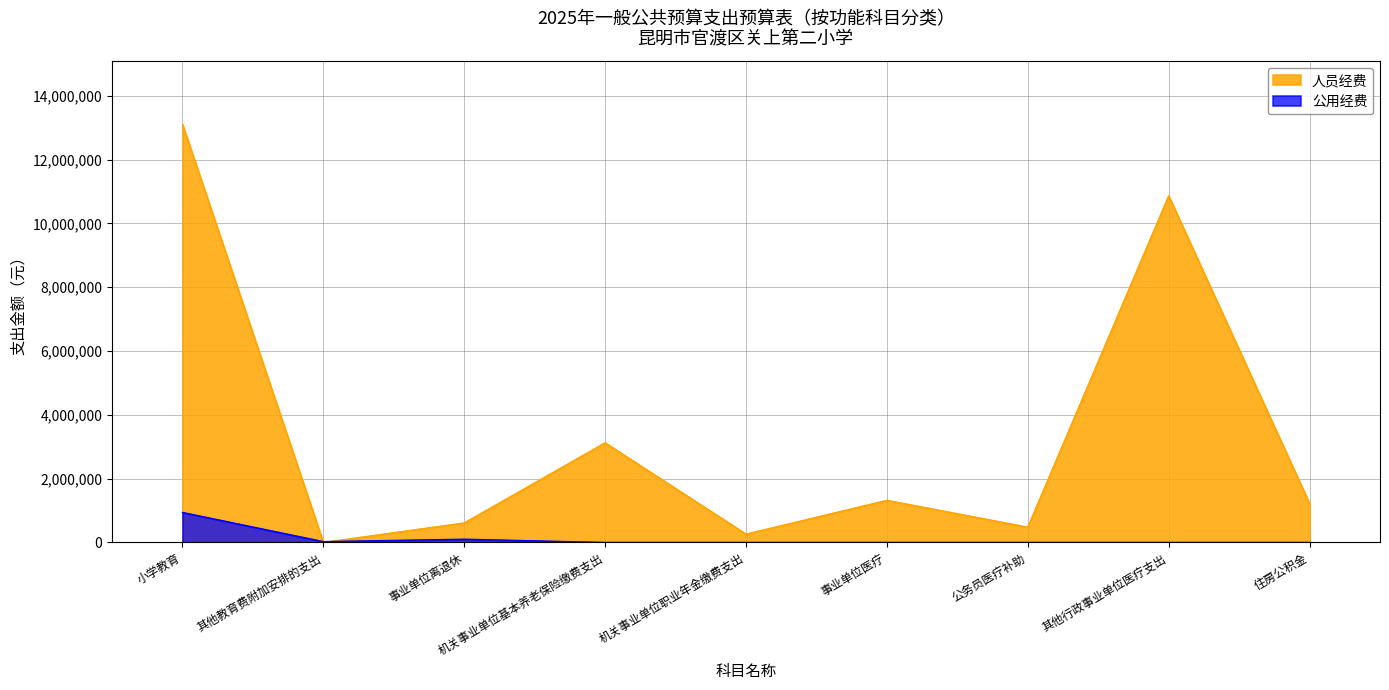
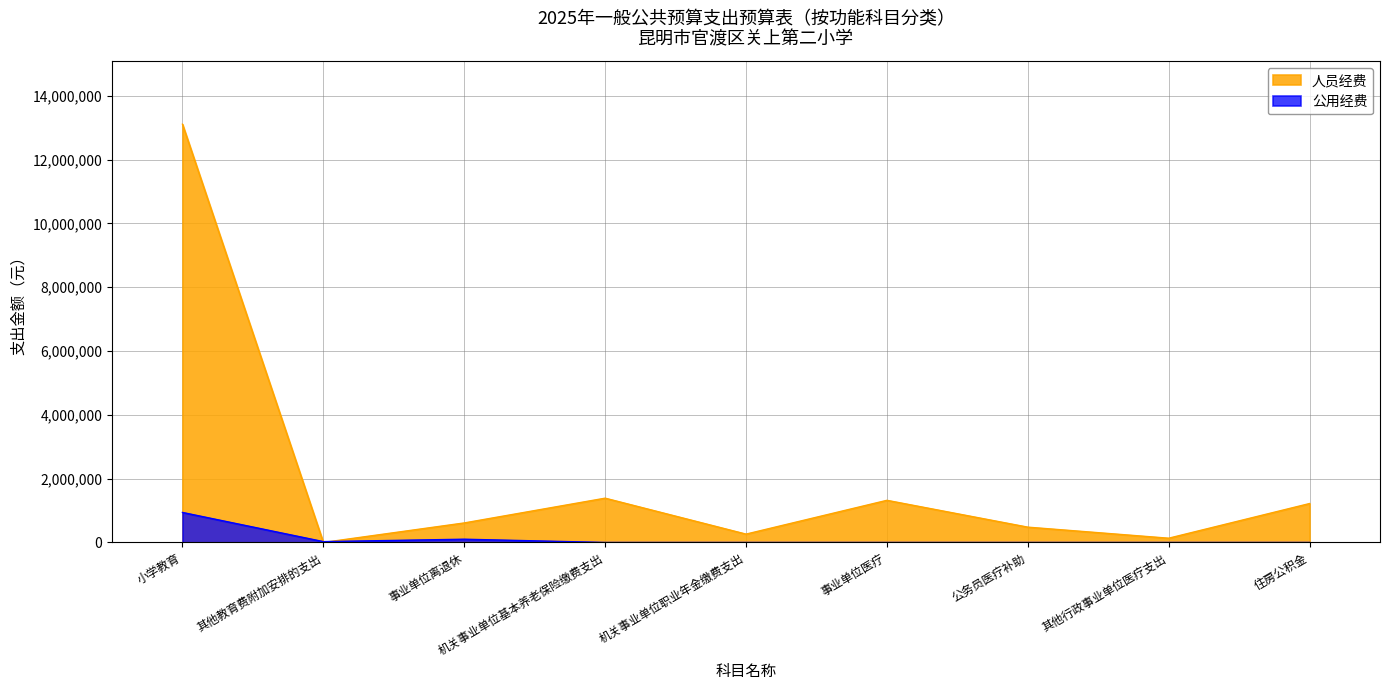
人员经费, 机关事业单位基本养老保险缴费支出: 3,100,000 -> 1,400,000
人员经费, 其他行政事业单位医疗支出: 10,900,000 -> 100,000
